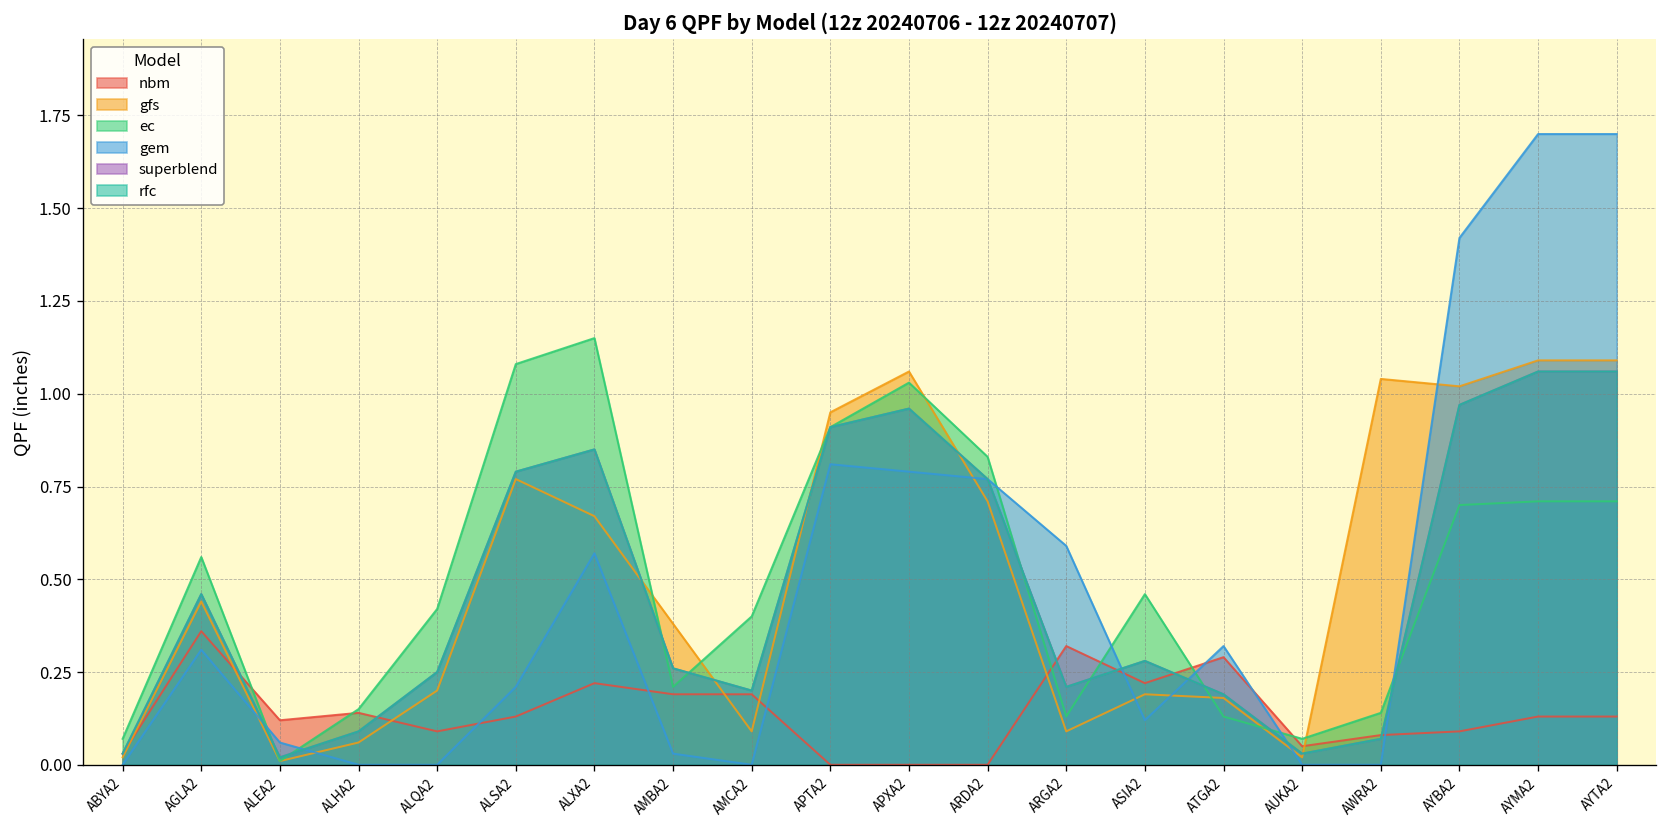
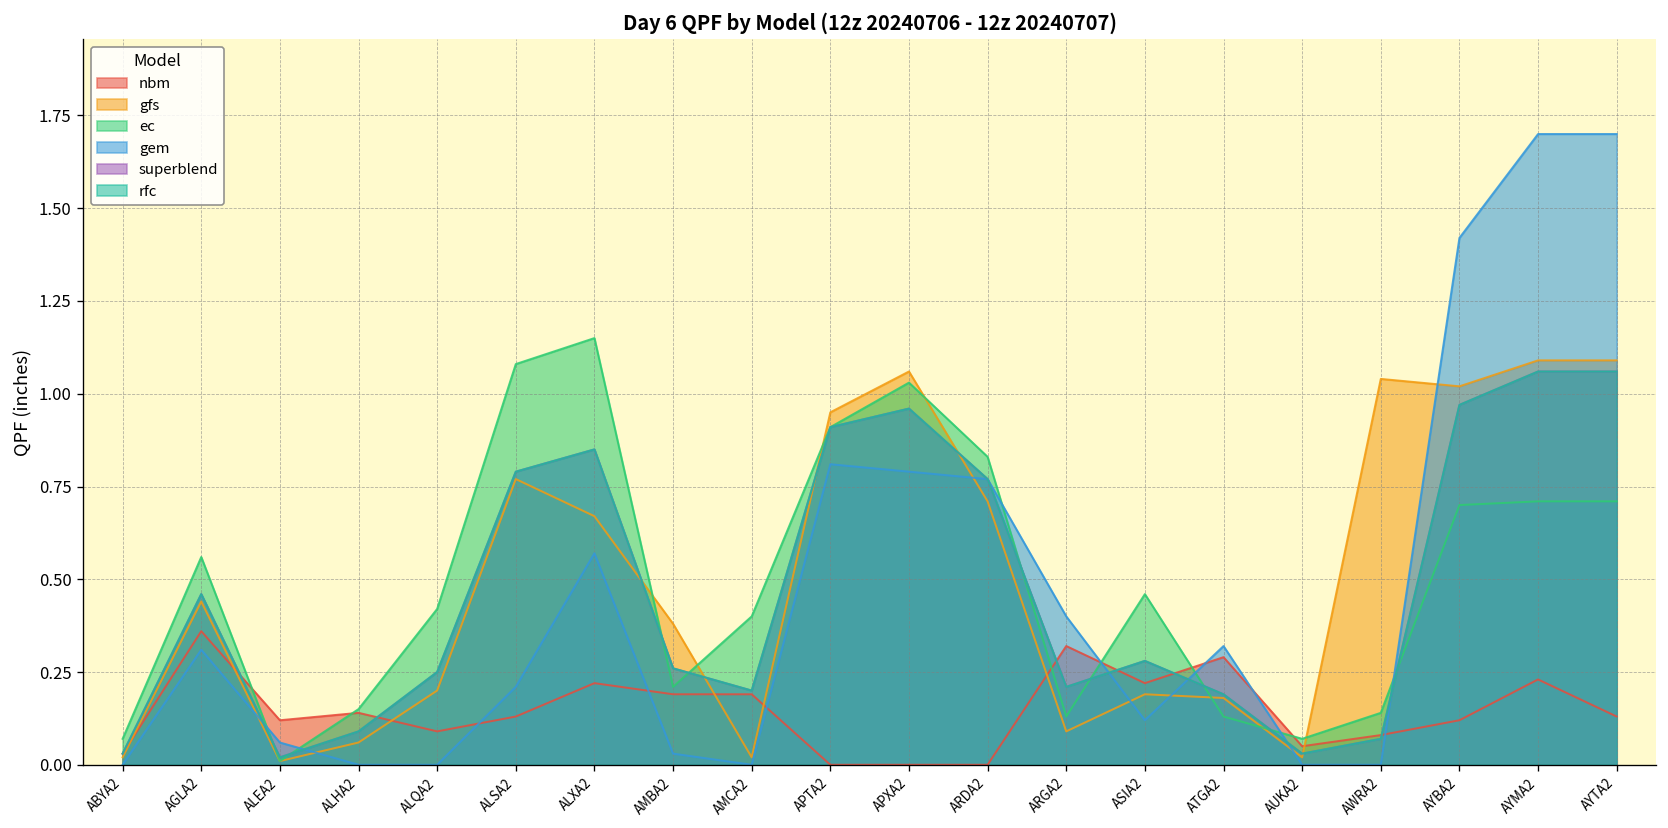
gfs, AMCA2: 0.09 -> 0.02
gem, ARGA2: 0.59 -> 0.40
nbm, AYBA2: 0.09 -> 0.12
nbm, AYMA2: 0.13 -> 0.23
